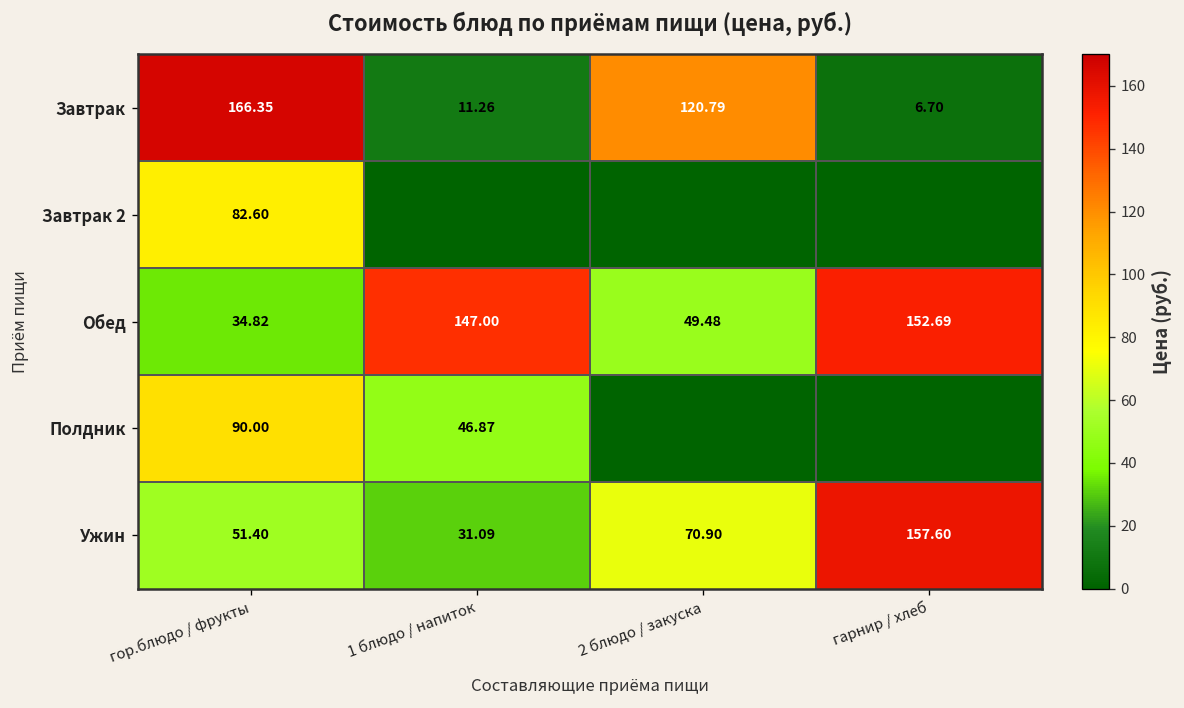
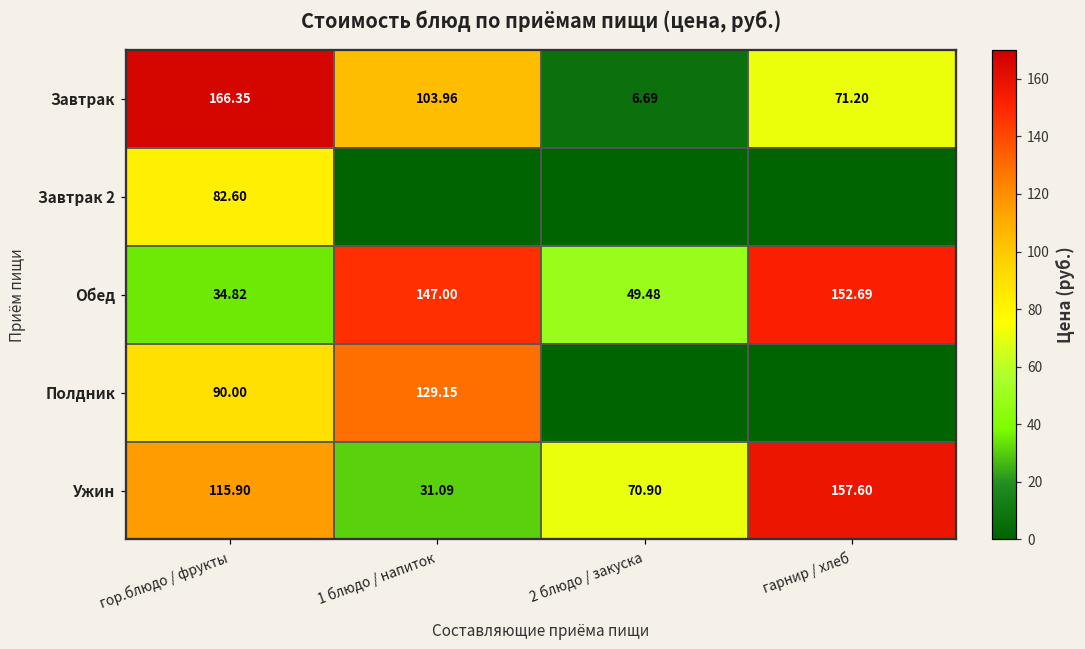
Завтрак, 1 блюдо / напиток: 11.26 -> 103.96
Завтрак, 2 блюдо / закуска: 120.79 -> 6.69
Завтрак, гарнир / хлеб: 6.70 -> 71.20
Полдник, 1 блюдо / напиток: 46.87 -> 129.15
Ужин, гор.блюдо / фрукты: 51.40 -> 115.90
